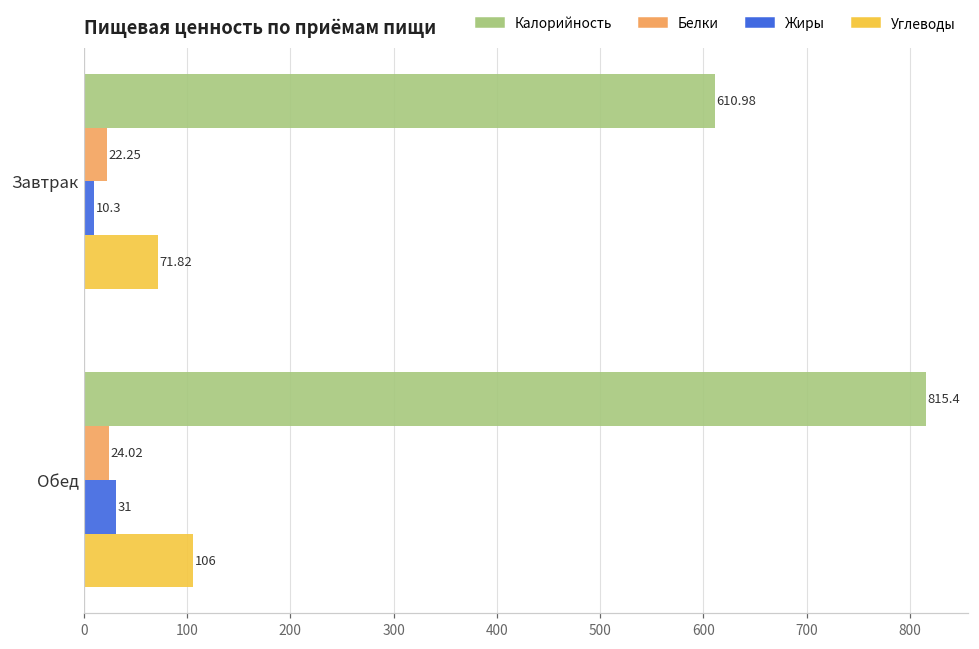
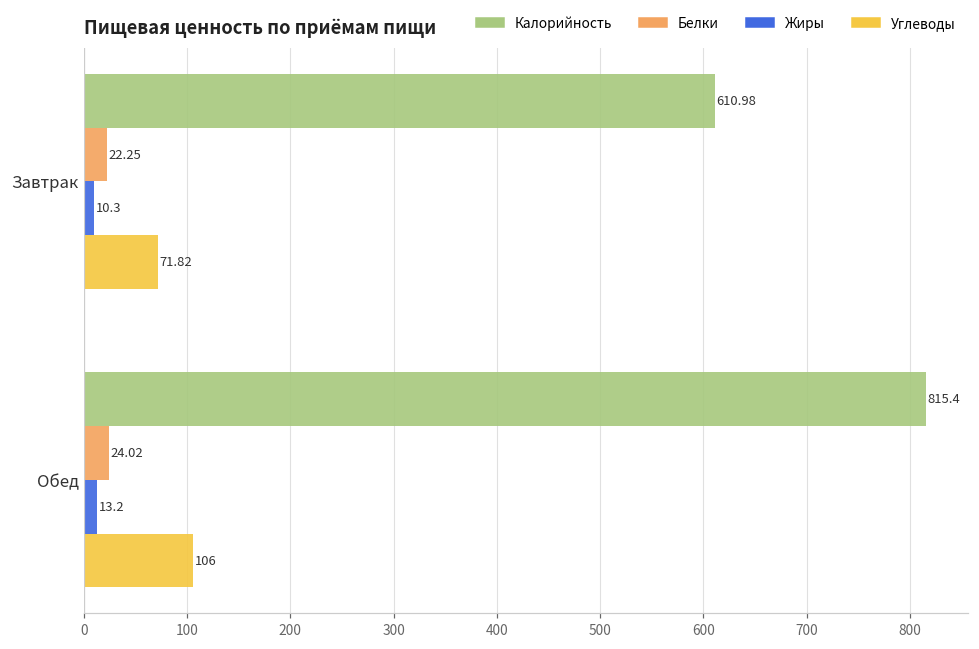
Жиры, Обед: 31 -> 13.2
